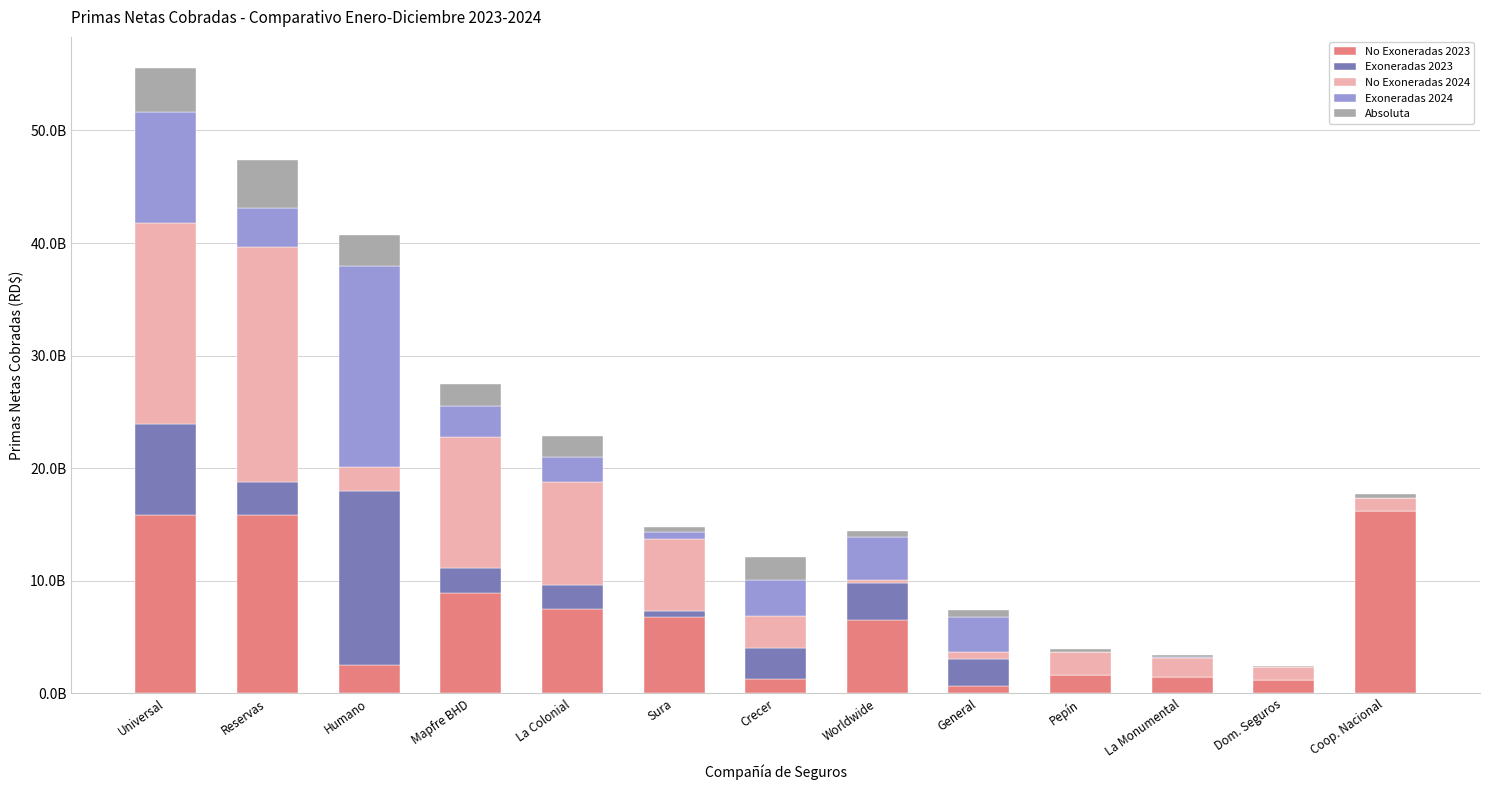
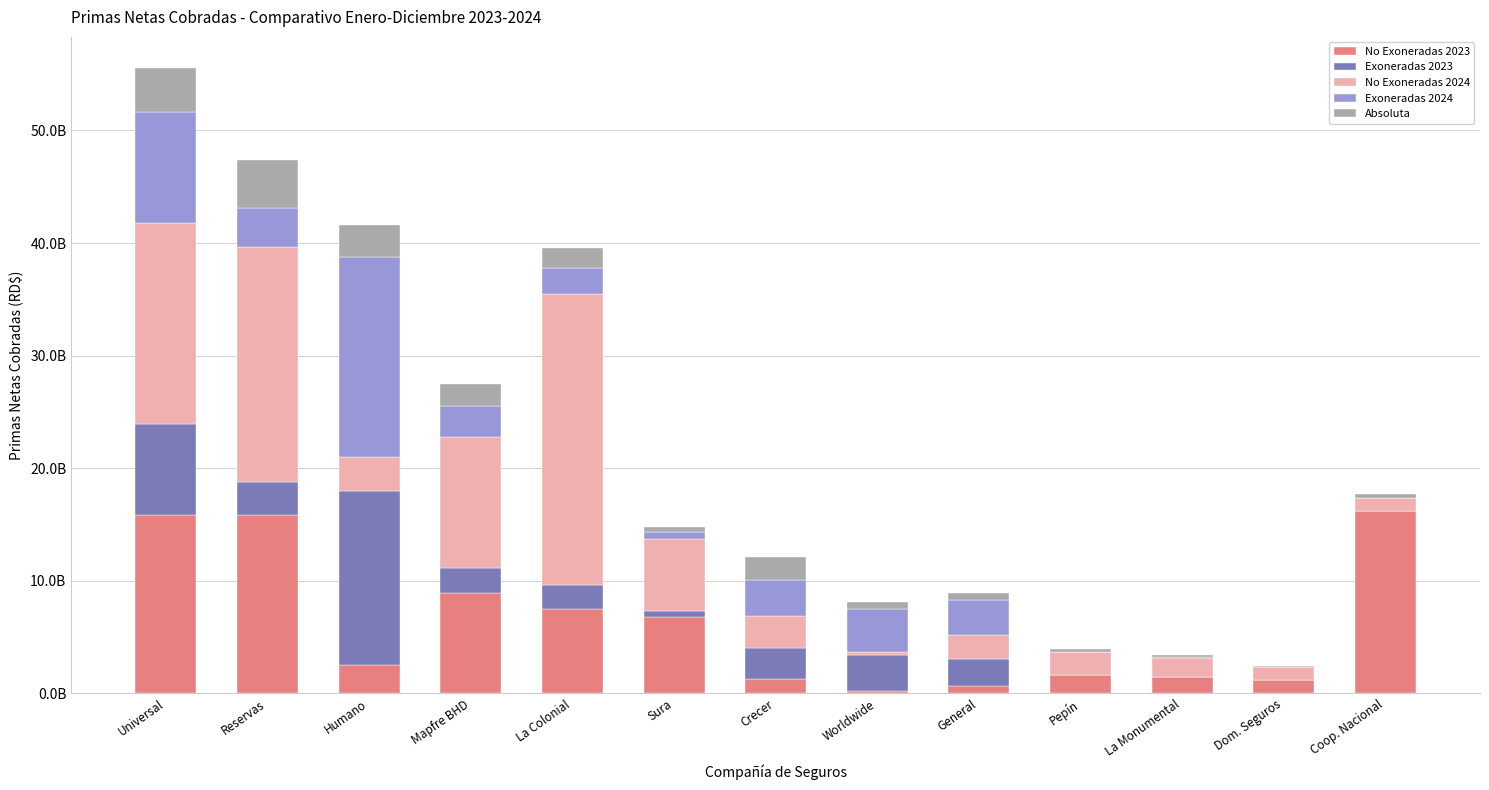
No Exoneradas 2024, Humano: 2100000000 -> 3000000000
No Exoneradas 2024, La Colonial: 9200000000 -> 25900000000
No Exoneradas 2023, Worldwide: 6500000000 -> 200000000
No Exoneradas 2024, General: 600000000 -> 2200000000
